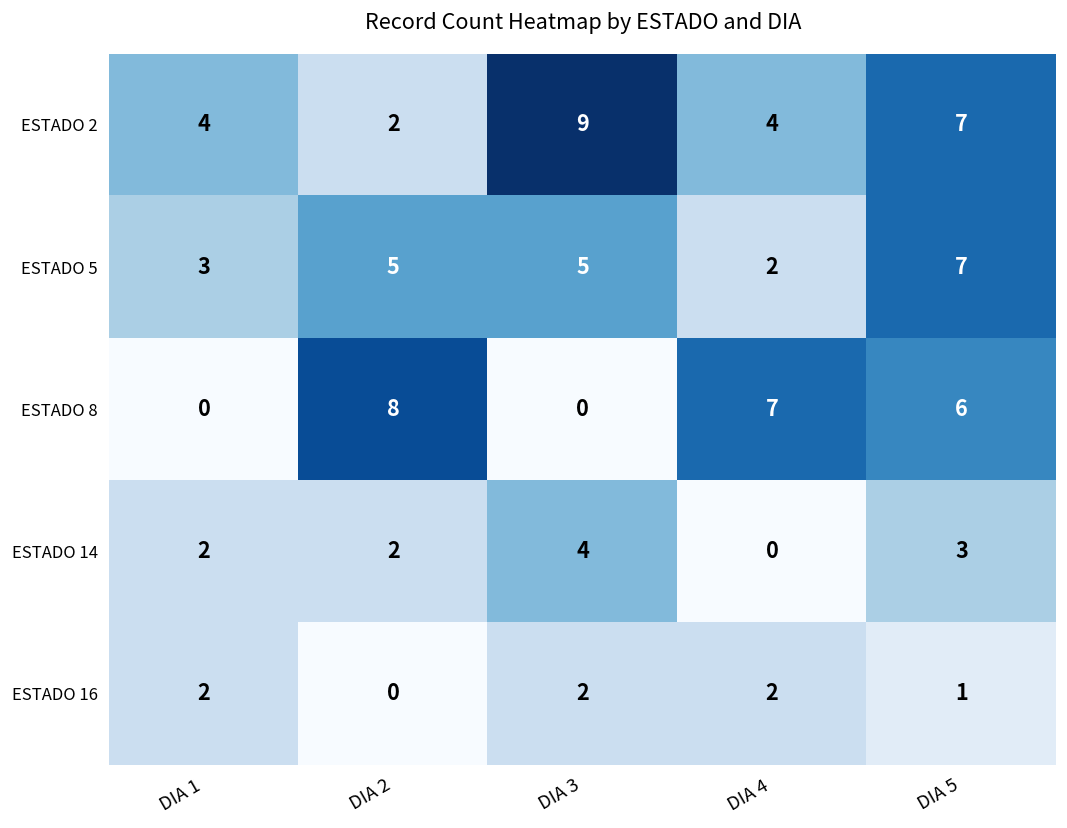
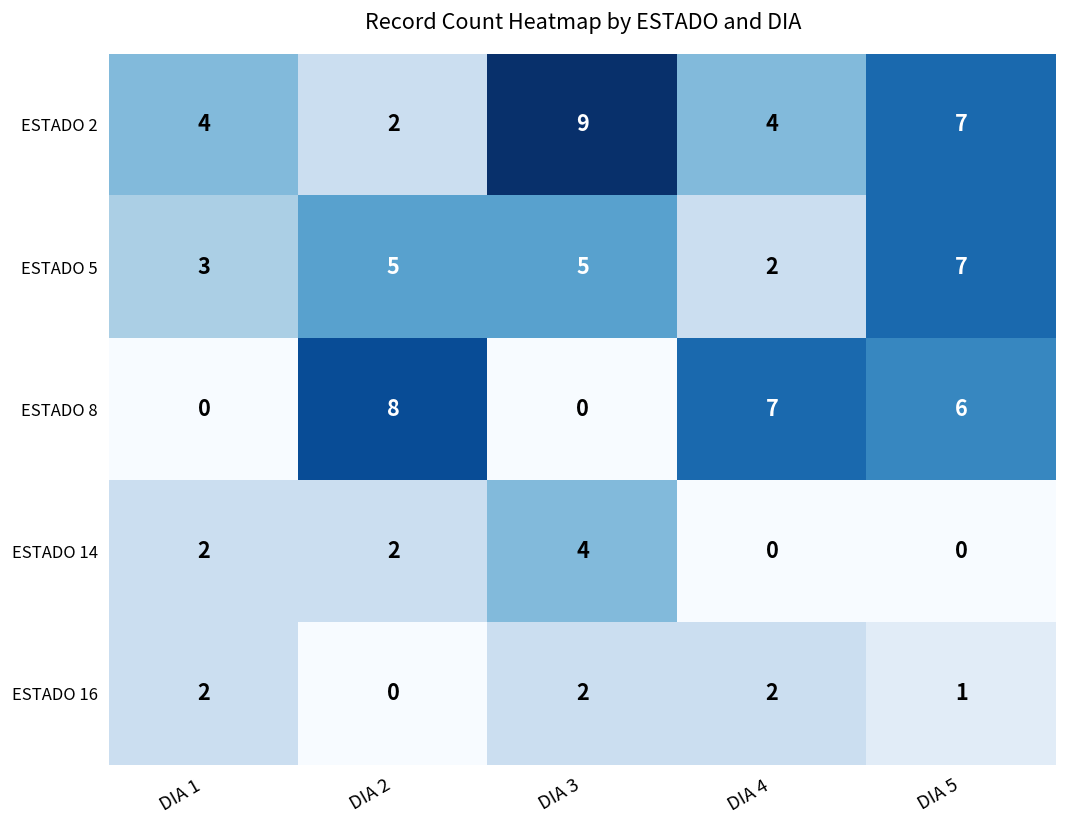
ESTADO 14, DIA 5: 3 -> 0
